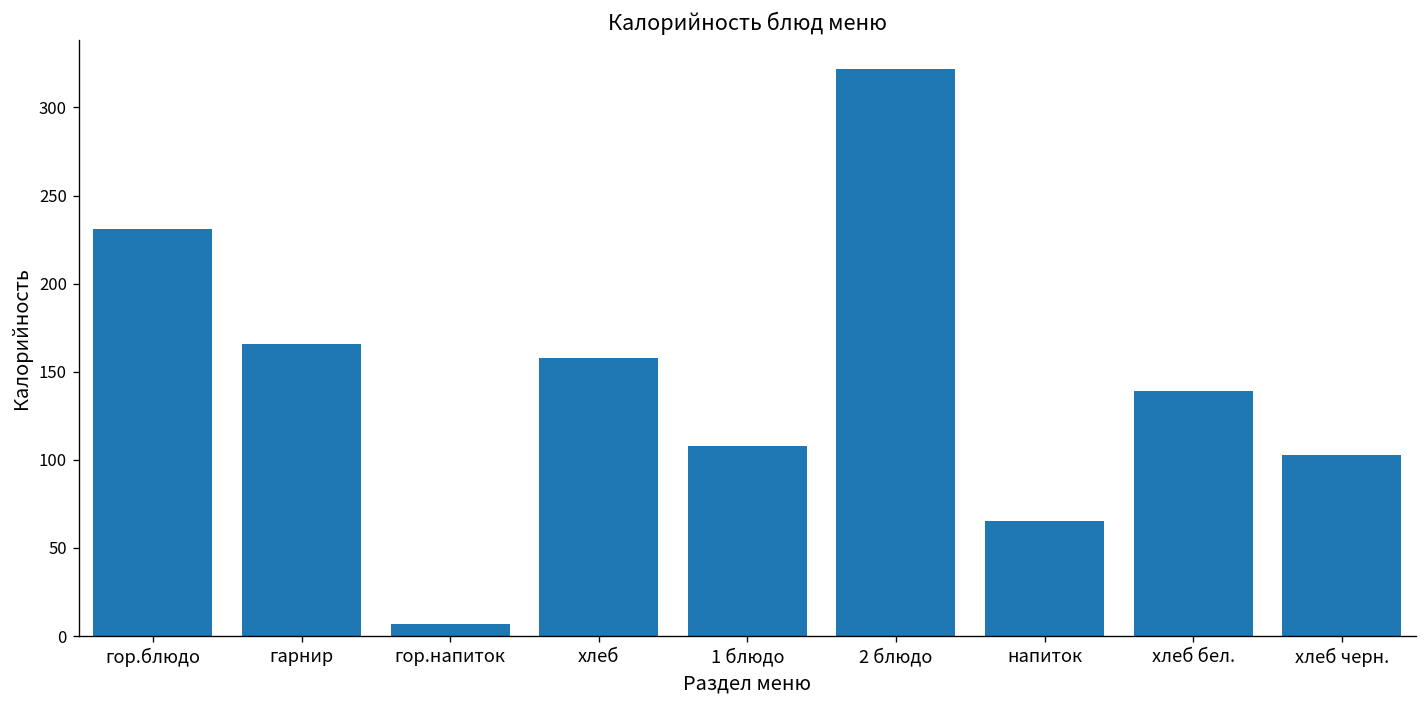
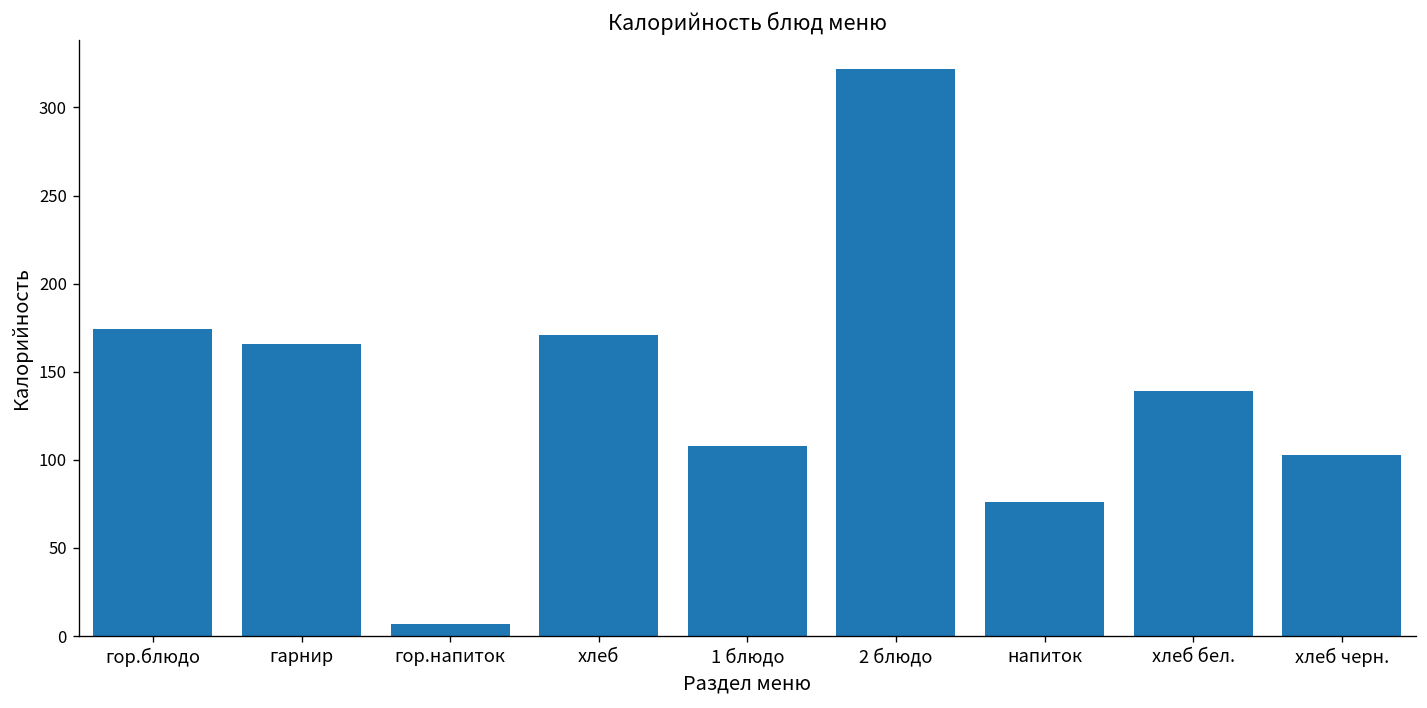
гор.блюдо: 231 -> 174
хлеб: 158 -> 171
напиток: 65 -> 76
